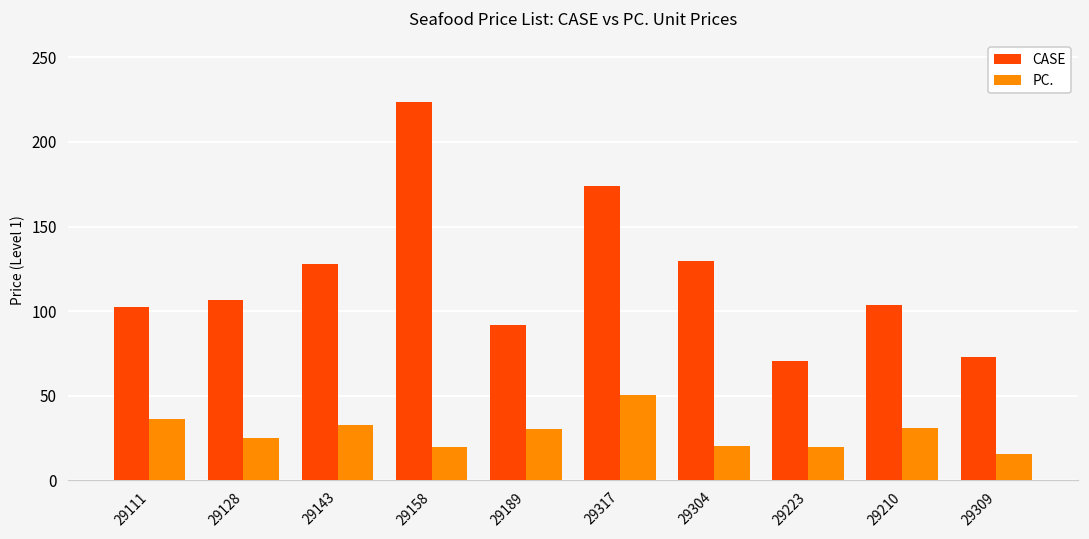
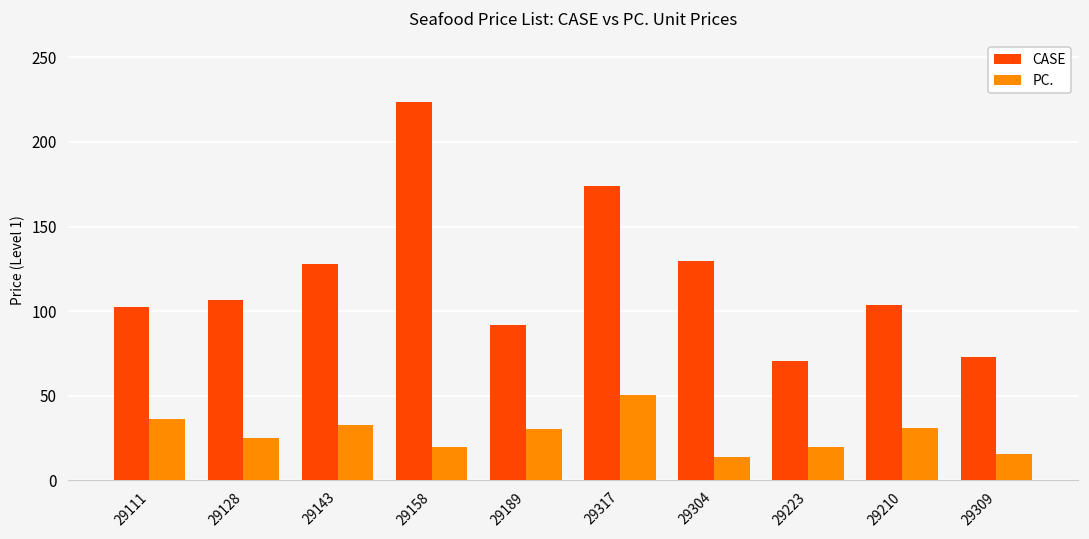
PC., 29304: 20 -> 14
